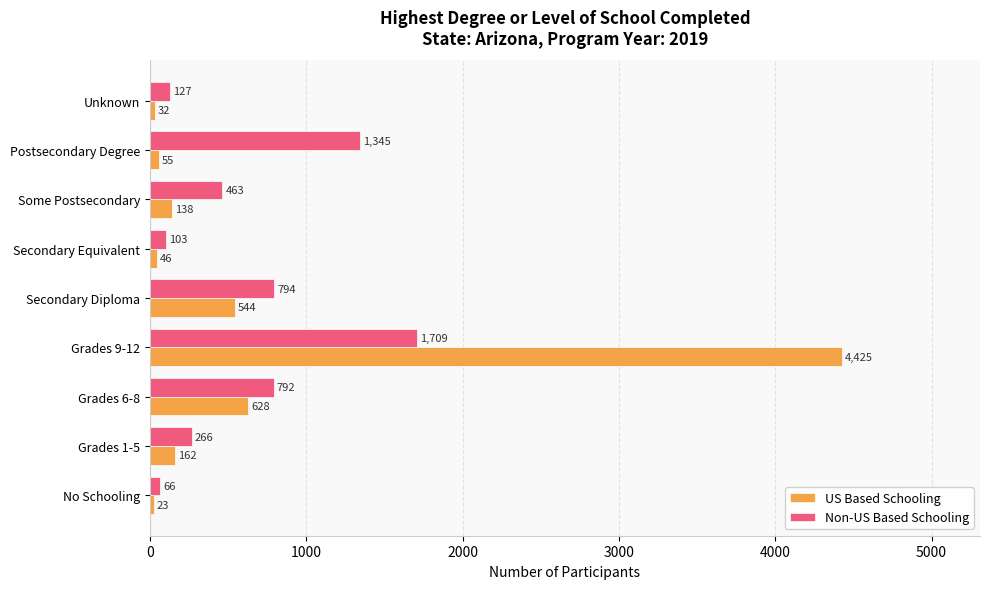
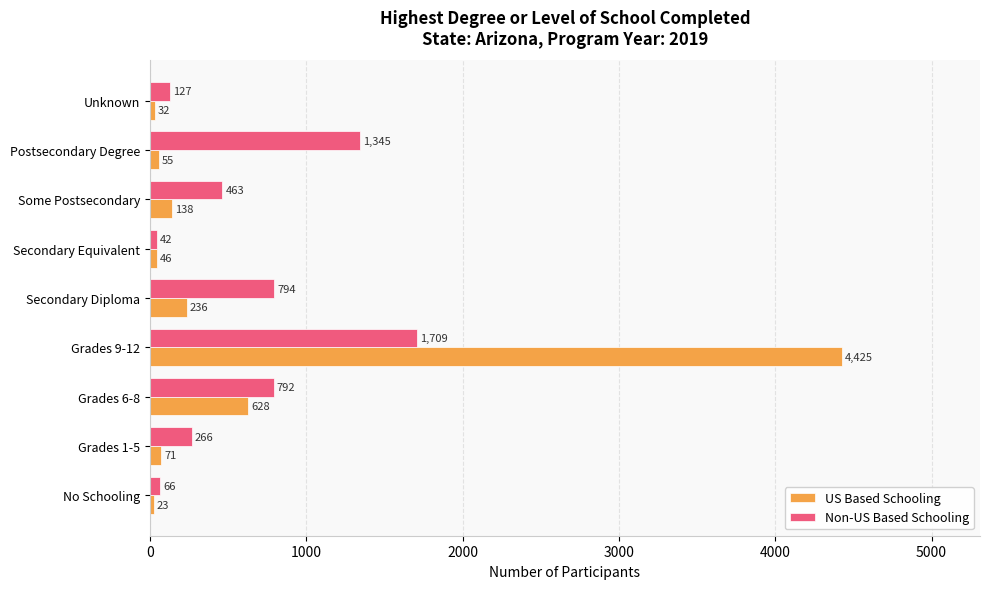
Non-US Based Schooling, Secondary Equivalent: 103 -> 42
US Based Schooling, Secondary Diploma: 544 -> 236
US Based Schooling, Grades 1-5: 162 -> 71
